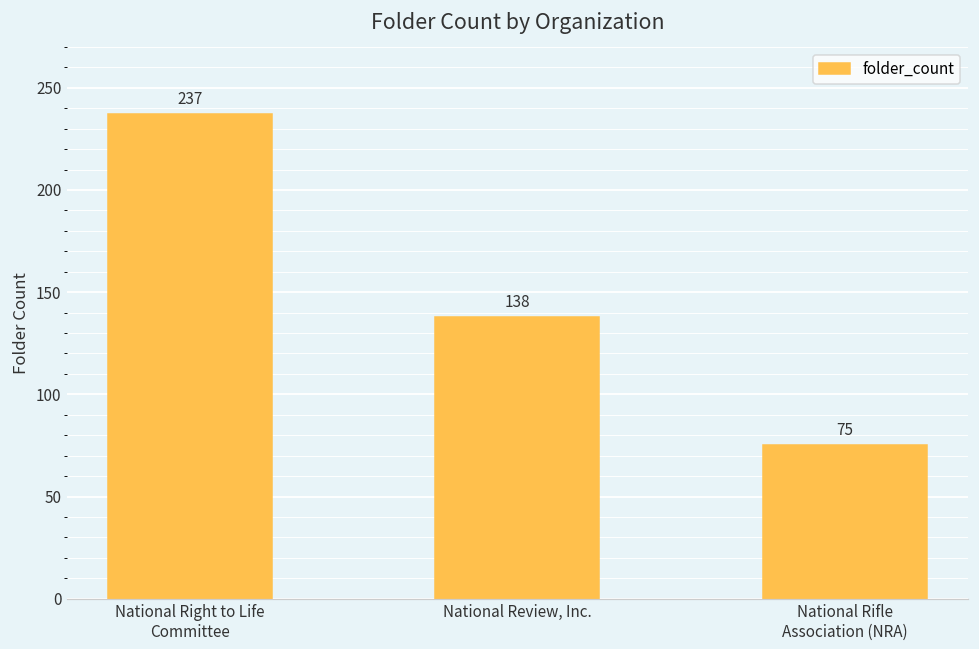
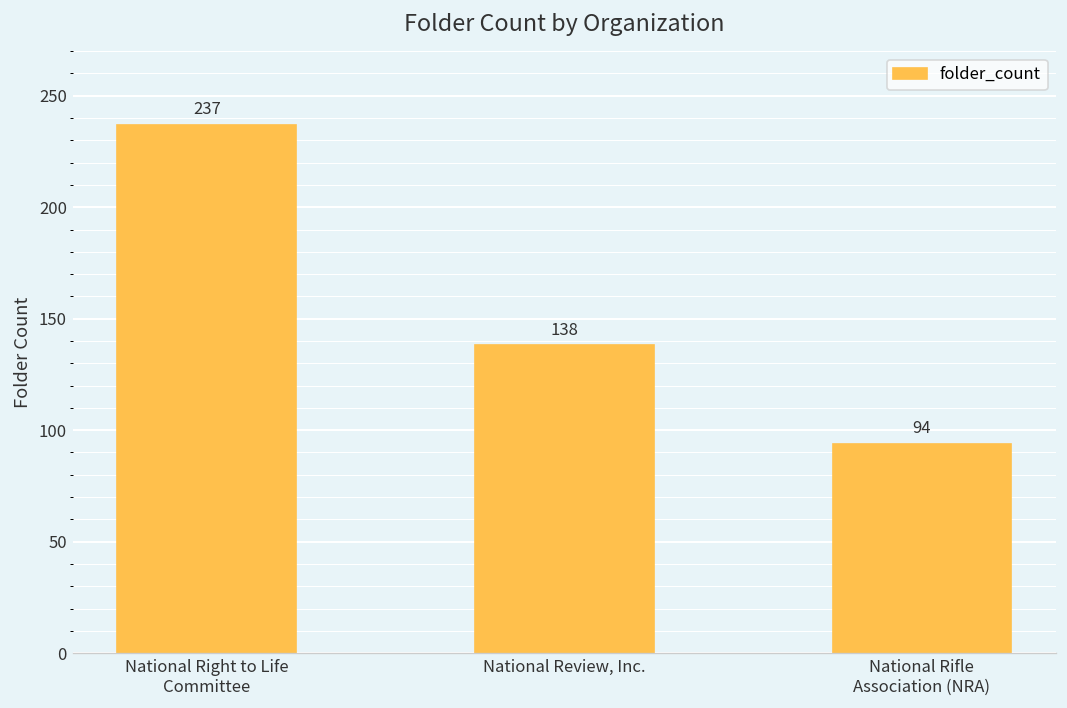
National Rifle Association (NRA): 75 -> 94
